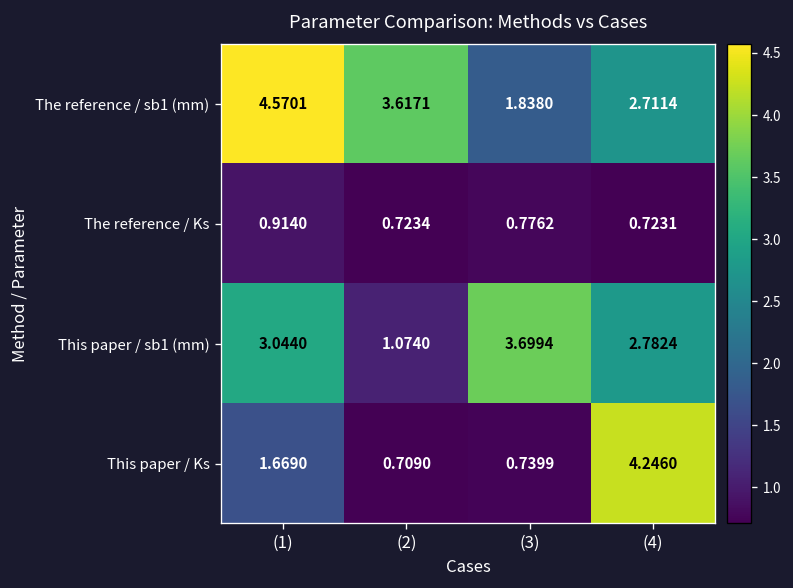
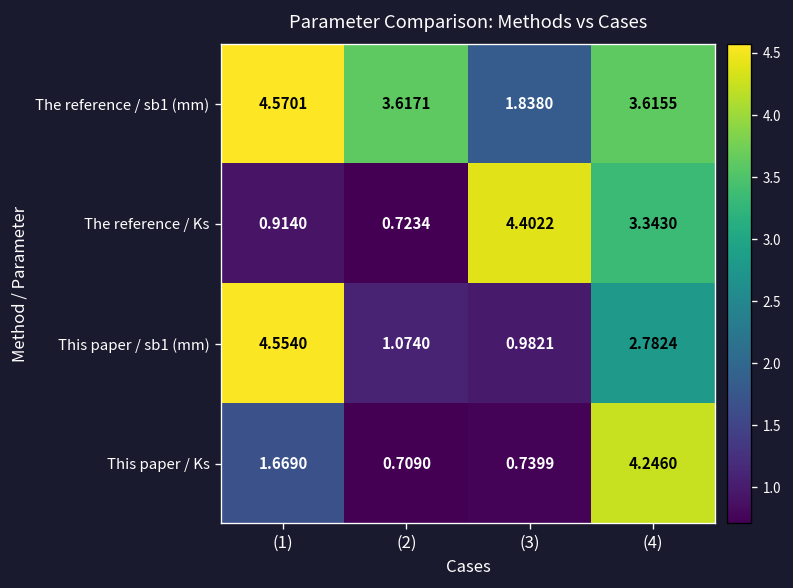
The reference / sb1 (mm), (4): 2.7114 -> 3.6155
The reference / Ks, (3): 0.7762 -> 4.4022
The reference / Ks, (4): 0.7231 -> 3.3430
This paper / sb1 (mm), (1): 3.0440 -> 4.5540
This paper / sb1 (mm), (3): 3.6994 -> 0.9821
